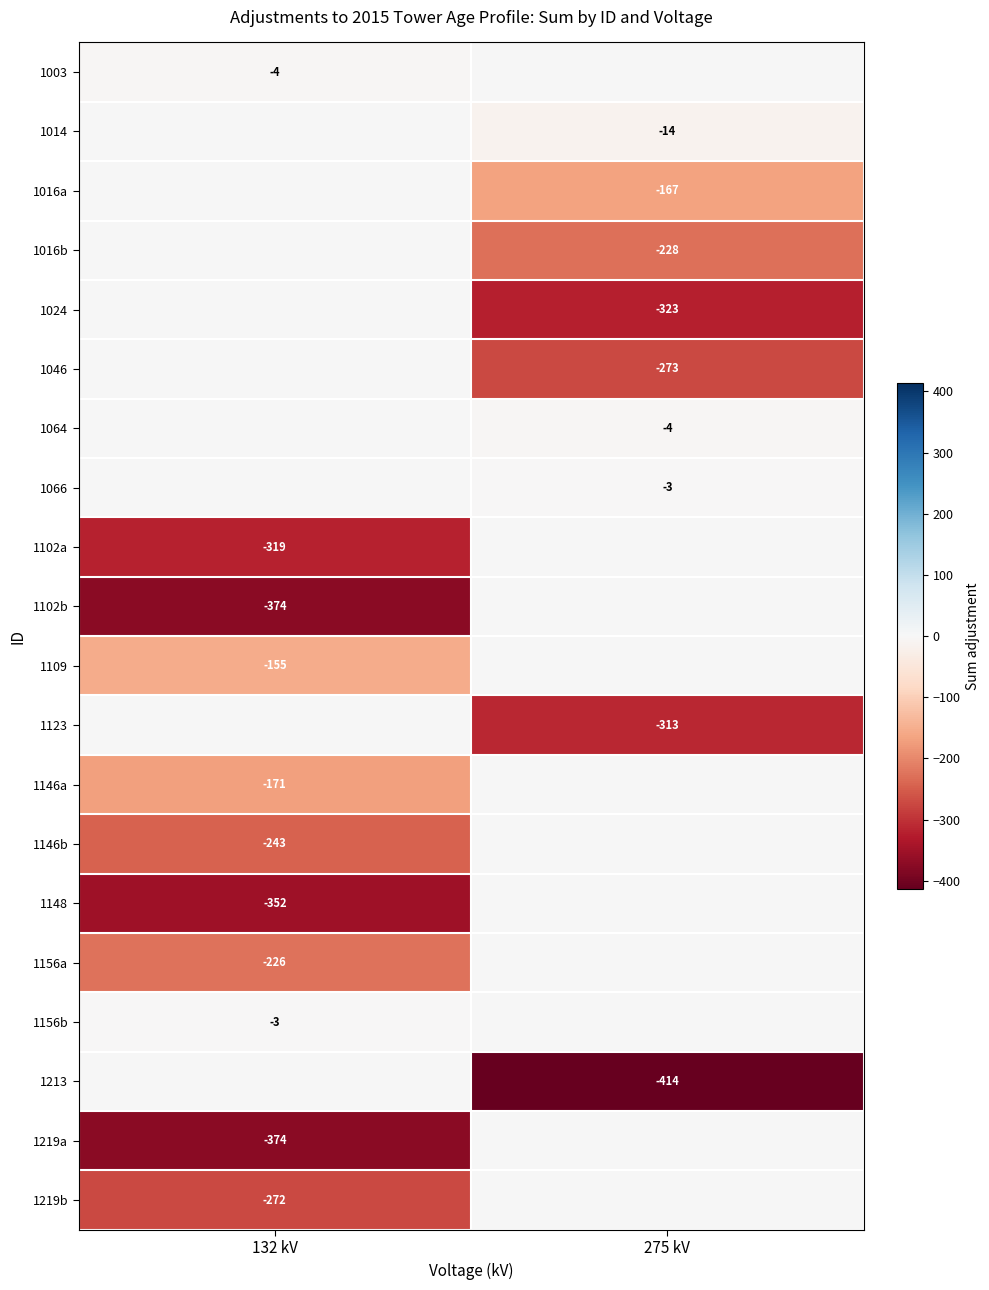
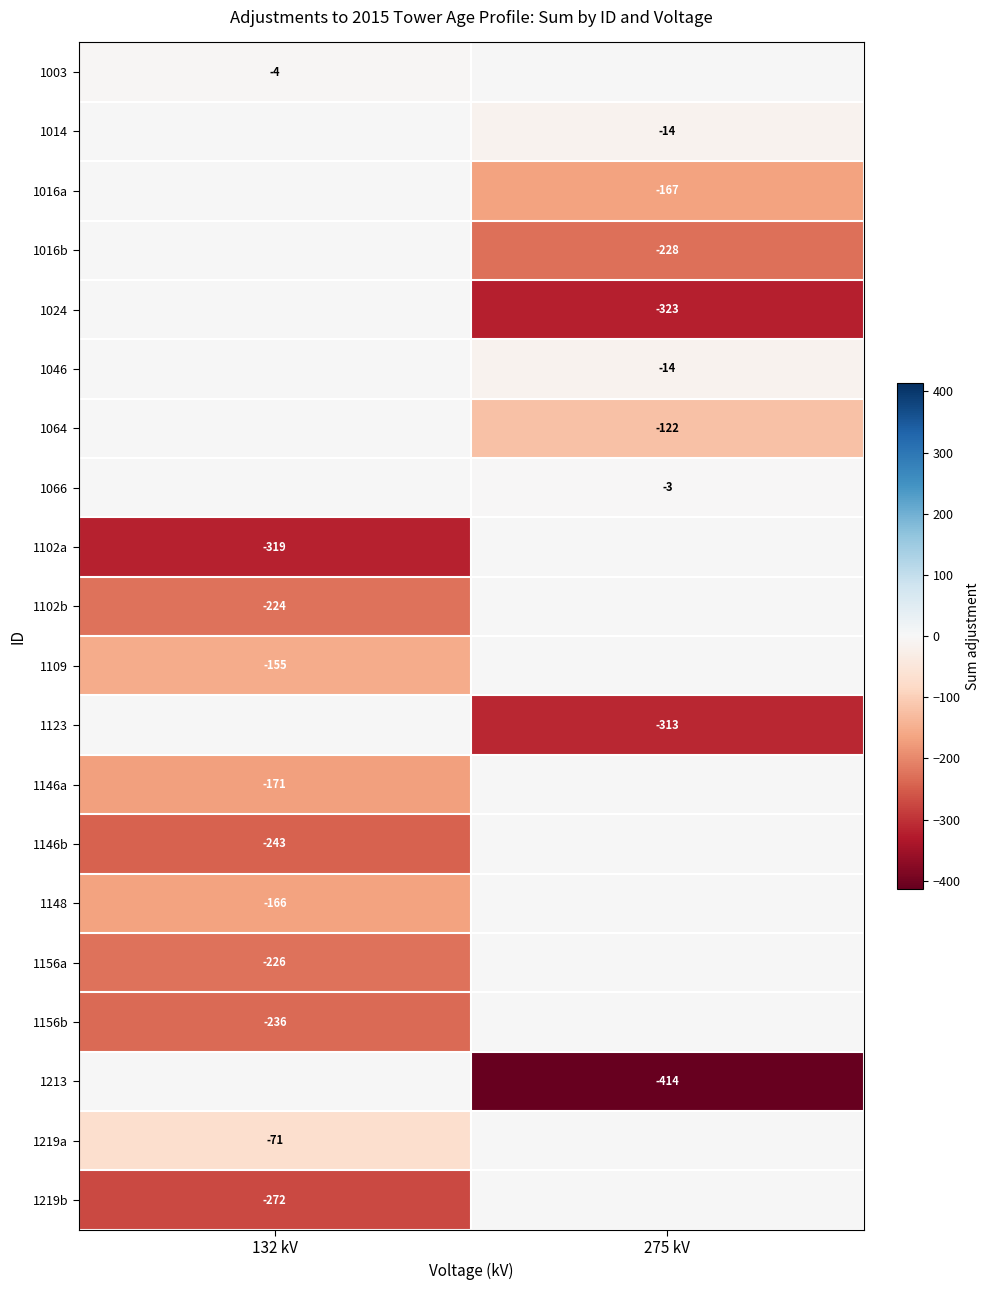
1046, 275 kV: -273 -> -14
1064, 275 kV: -4 -> -122
1102b, 132 kV: -374 -> -224
1148, 132 kV: -352 -> -166
1156b, 132 kV: -3 -> -236
1219a, 132 kV: -374 -> -71
